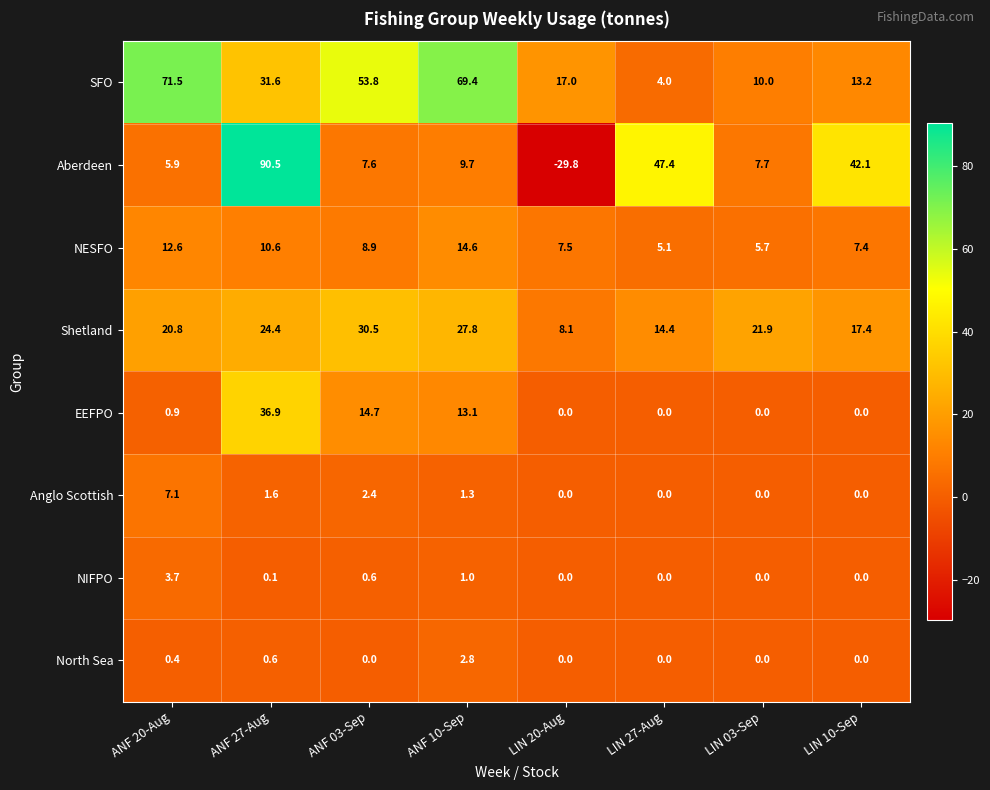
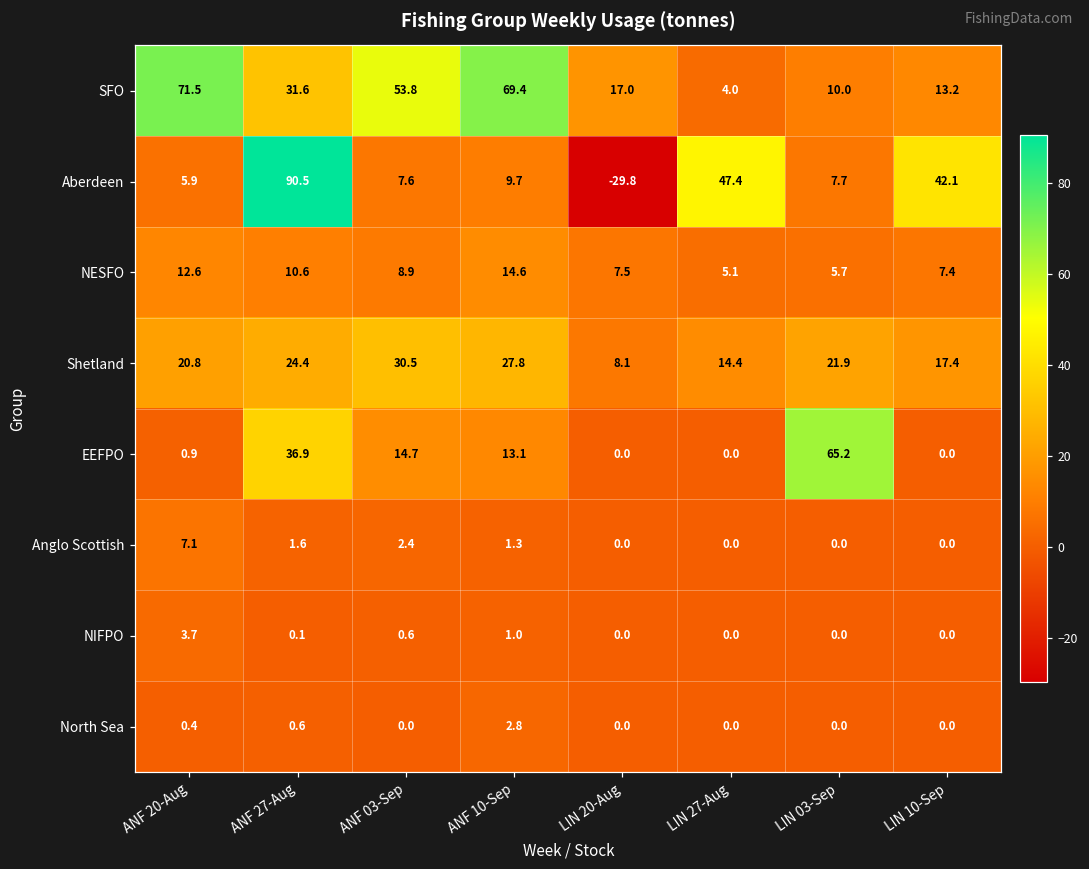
EEFPO, LIN 03-Sep: 0.0 -> 65.2
